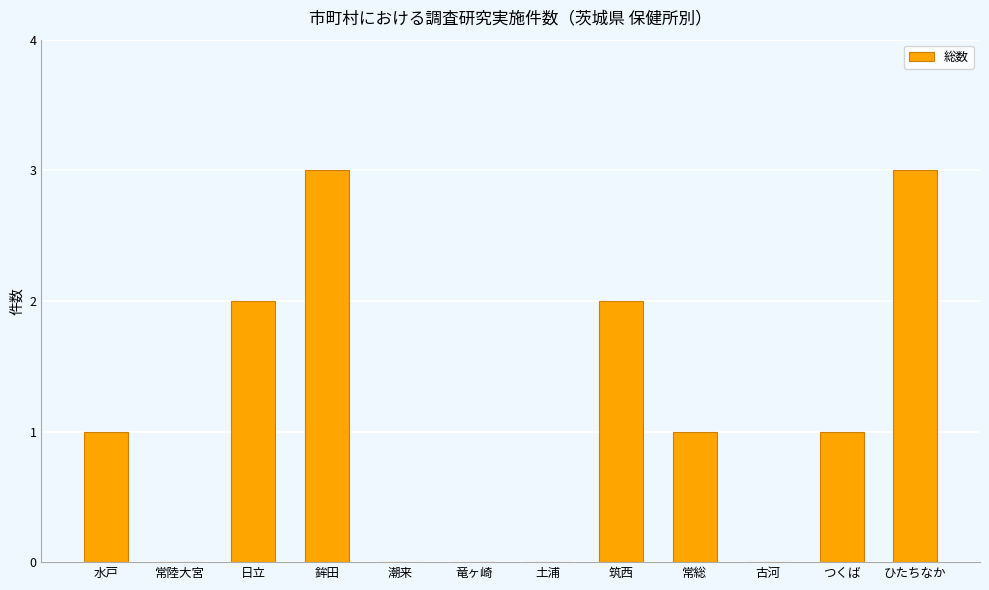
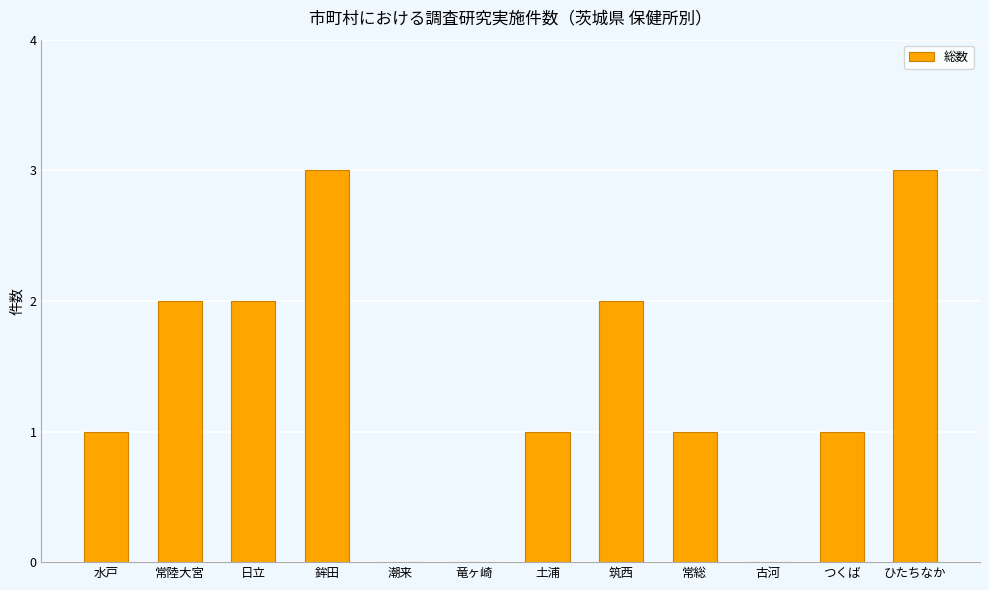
常陸大宮: 0 -> 2
土浦: 0 -> 1
